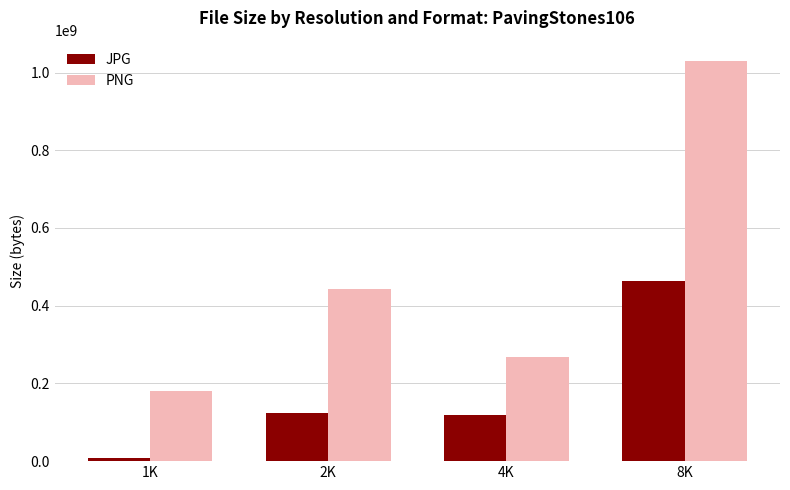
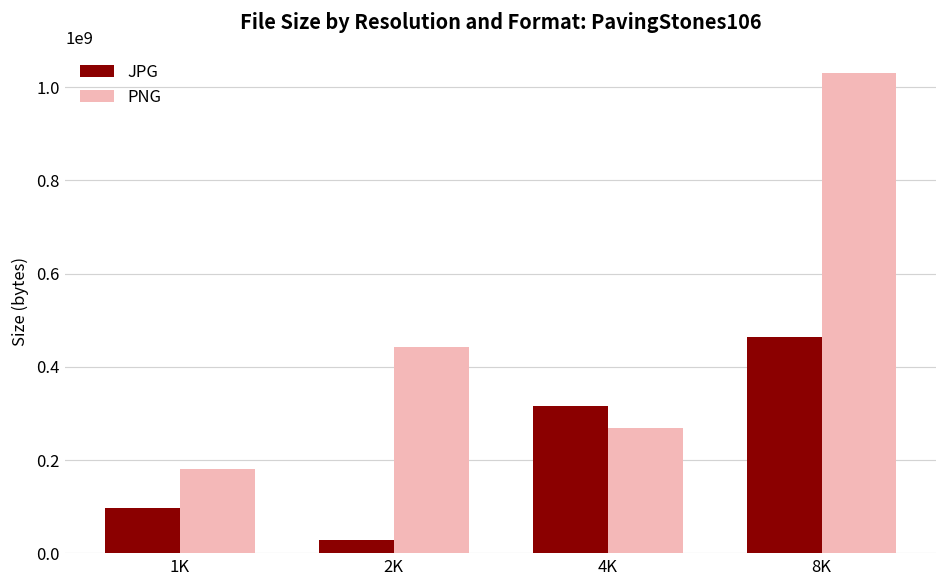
JPG, 1K: 10000000 -> 100000000
JPG, 2K: 120000000 -> 30000000
JPG, 4K: 120000000 -> 320000000
